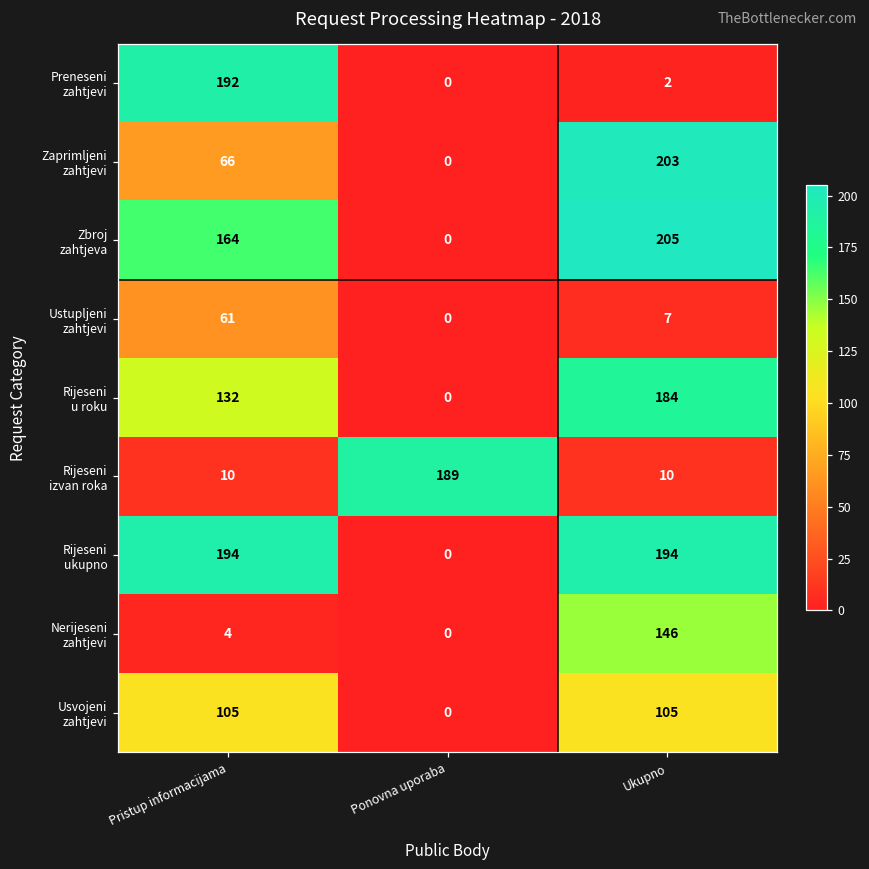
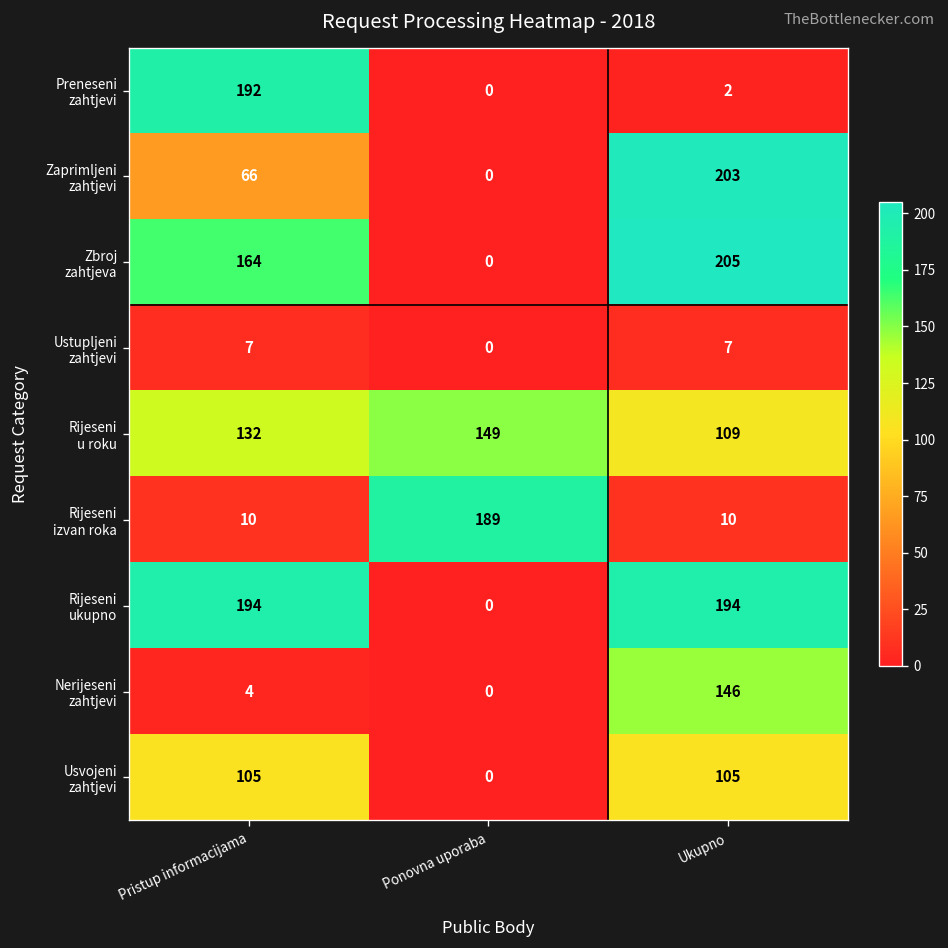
Ustupljeni zahtjevi, Pristup informacijama: 61 -> 7
Rijeseni u roku, Ponovna uporaba: 0 -> 149
Rijeseni u roku, Ukupno: 184 -> 109
